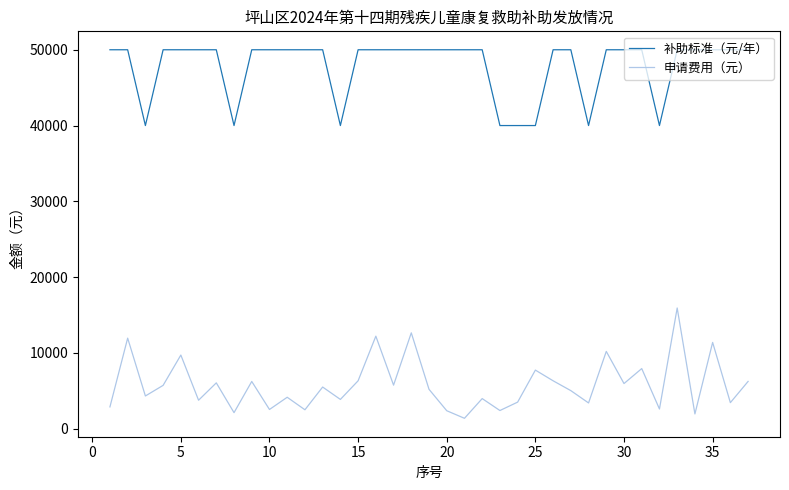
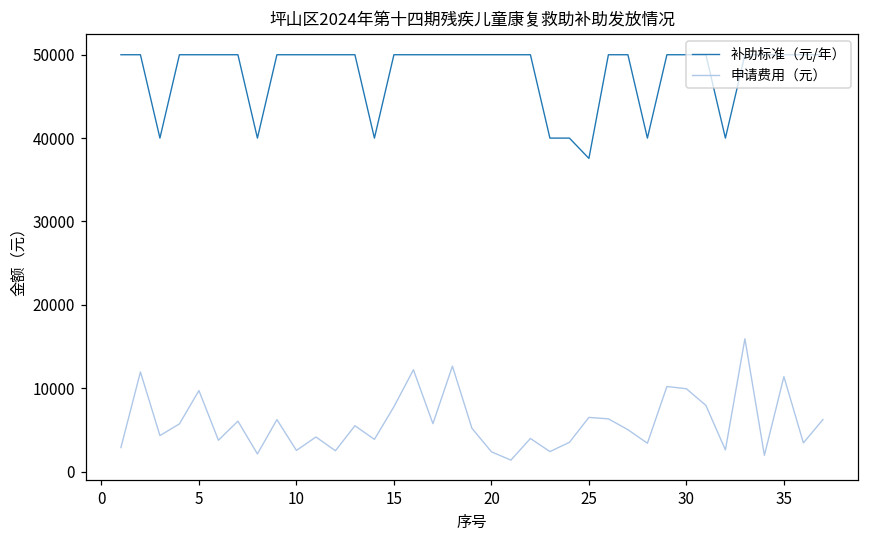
申请费用（元）, 15: 6000 -> 8000
补助标准（元/年）, 25: 40000 -> 38000
申请费用（元）, 25: 8000 -> 7000
申请费用（元）, 30: 6000 -> 10000
